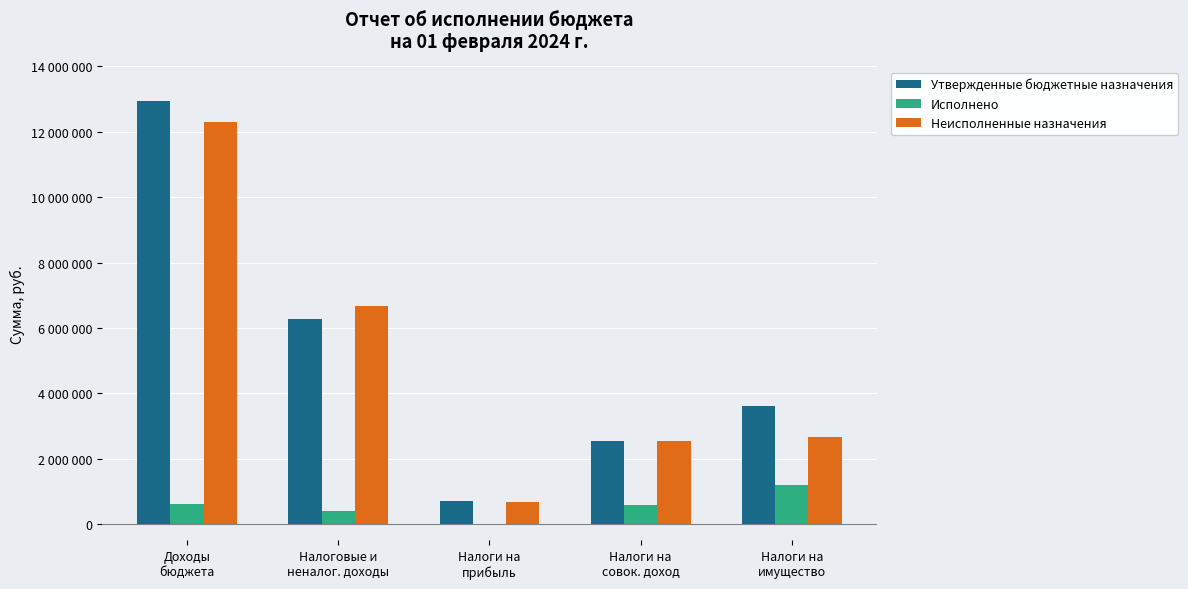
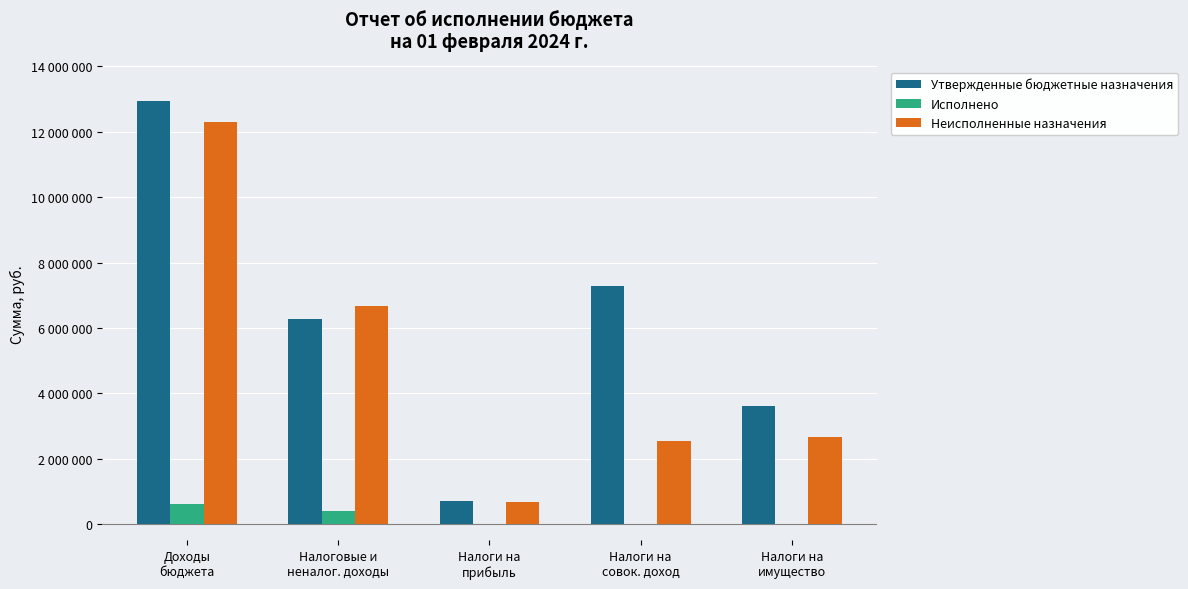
Утвержденные бюджетные назначения, Налоги на совок. доход: 2600000 -> 7300000
Исполнено, Налоги на совок. доход: 600000 -> 0
Исполнено, Налоги на имущество: 1200000 -> 0
